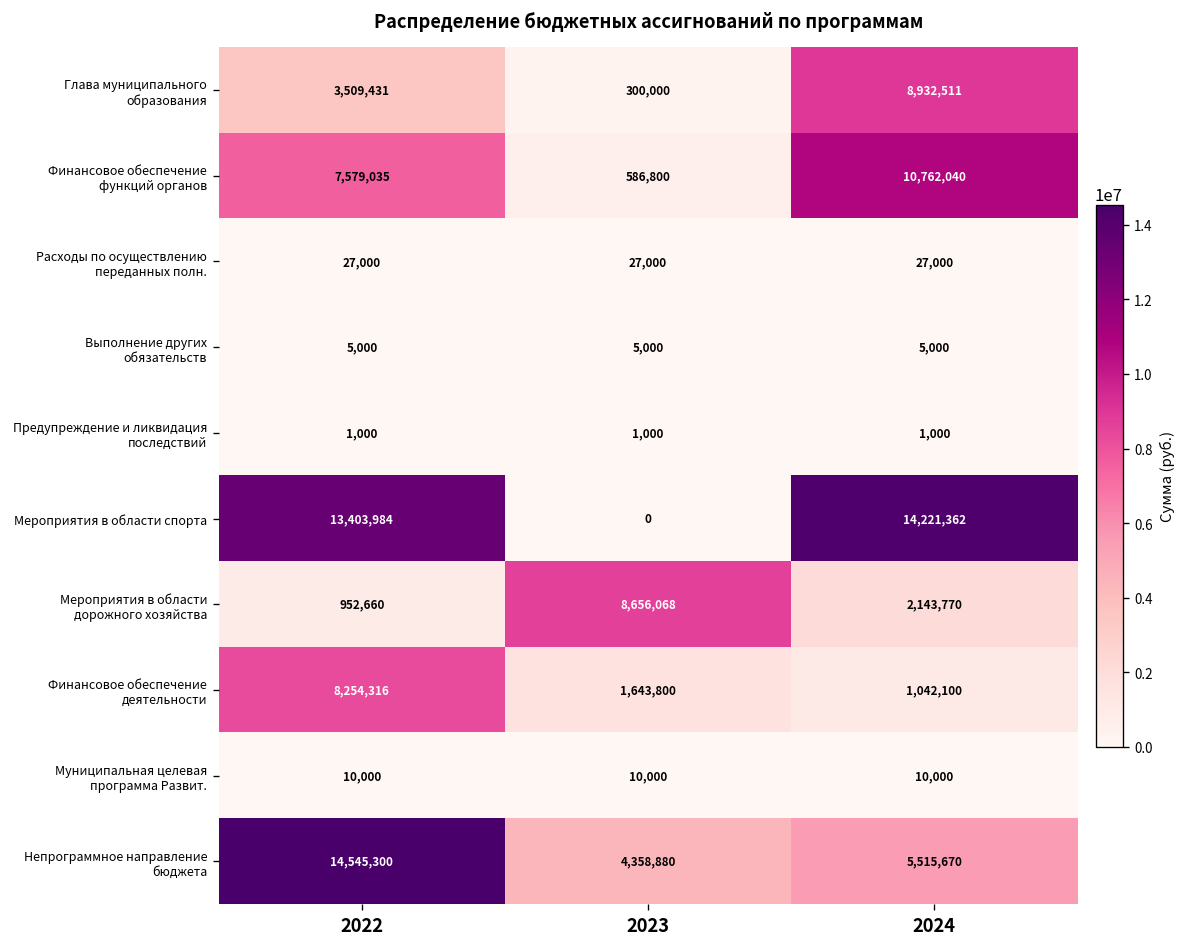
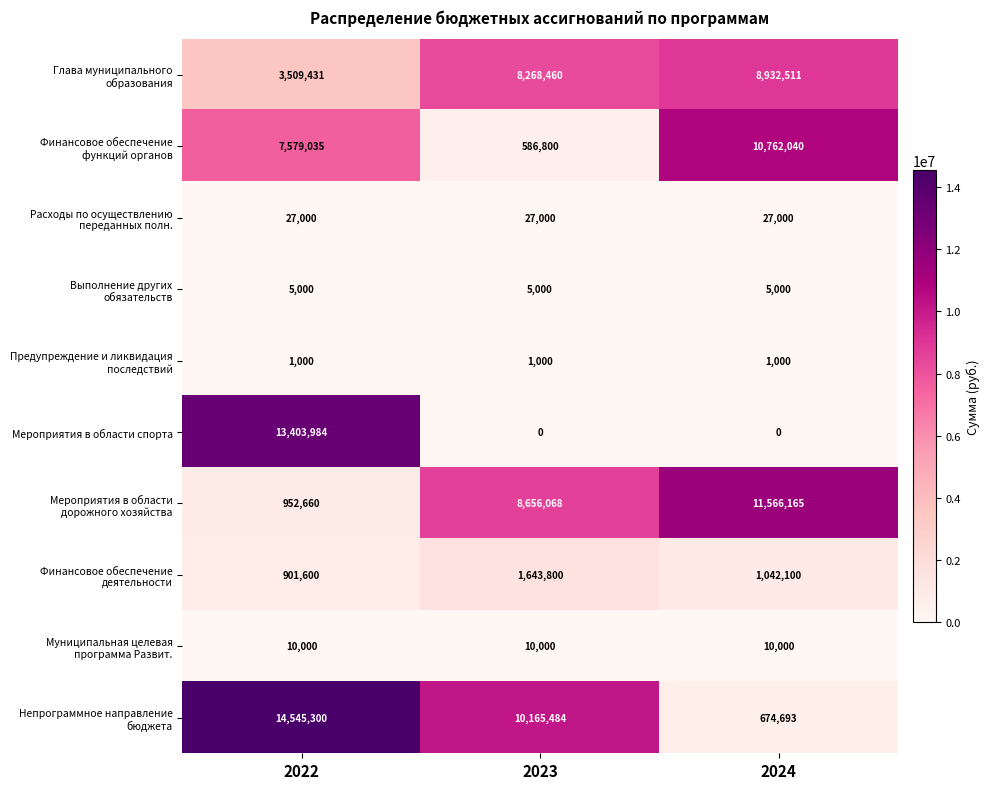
Глава муниципального образования, 2023: 300,000 -> 8,268,460
Мероприятия в области спорта, 2024: 14,221,362 -> 0
Мероприятия в области дорожного хозяйства, 2024: 2,143,770 -> 11,566,165
Финансовое обеспечение деятельности, 2022: 8,254,316 -> 901,600
Непрограммное направление бюджета, 2023: 4,358,880 -> 10,165,484
Непрограммное направление бюджета, 2024: 5,515,670 -> 674,693
